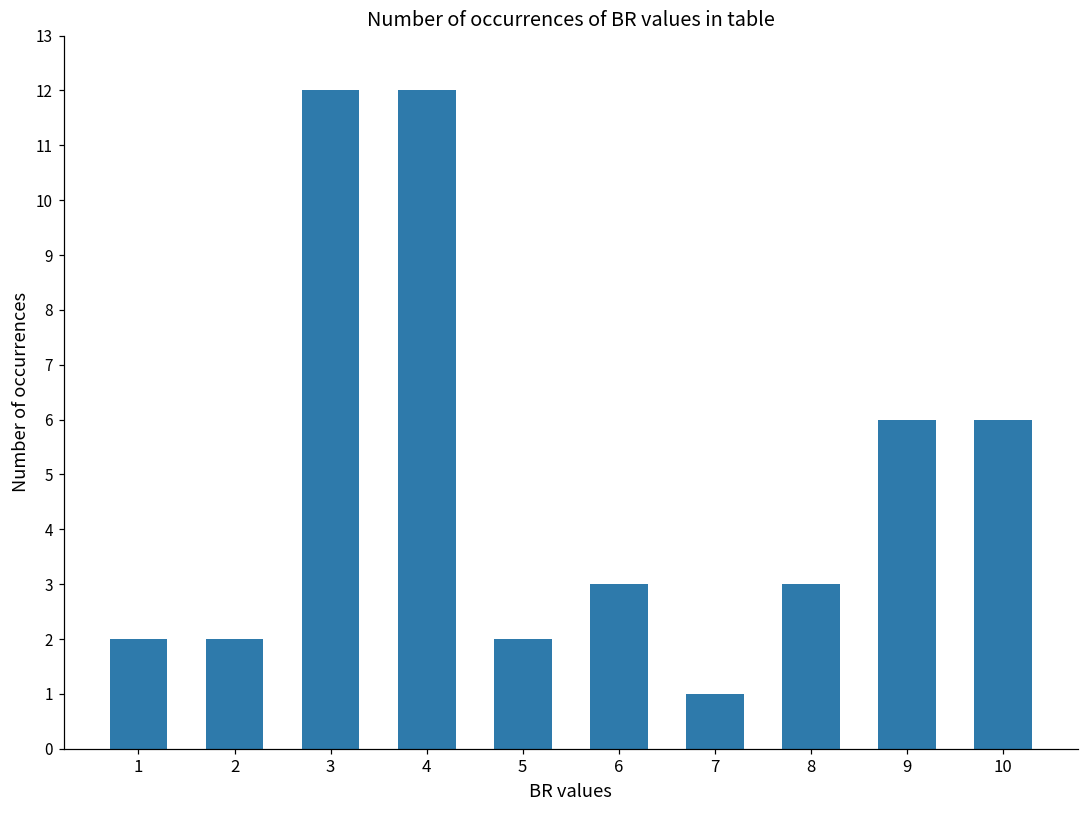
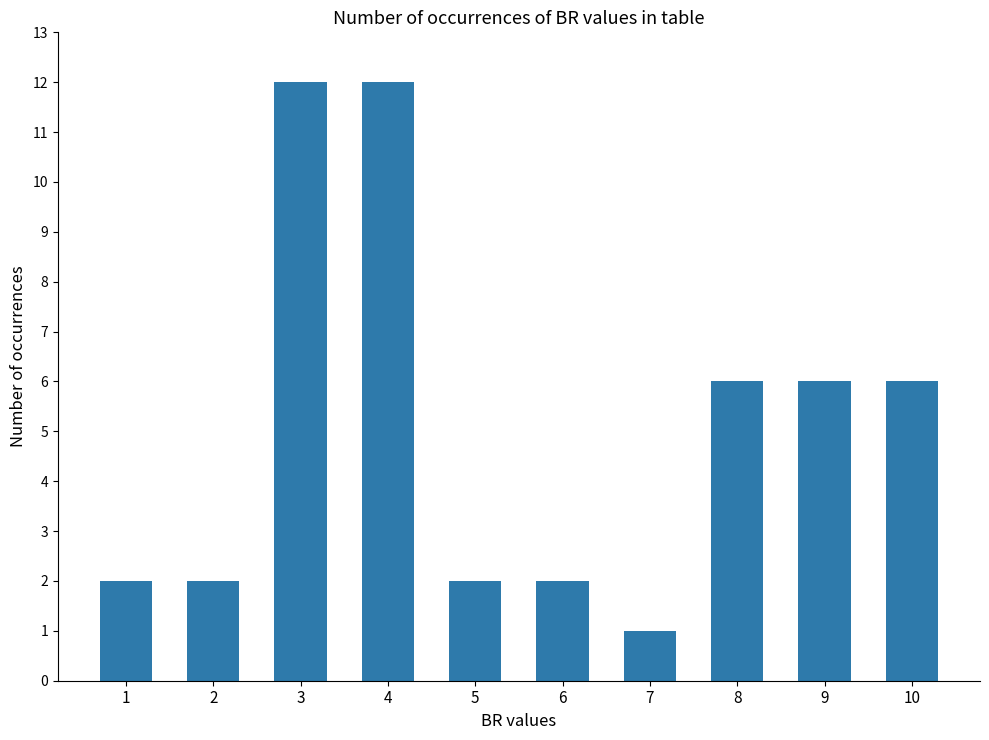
6: 3 -> 2
8: 3 -> 6
